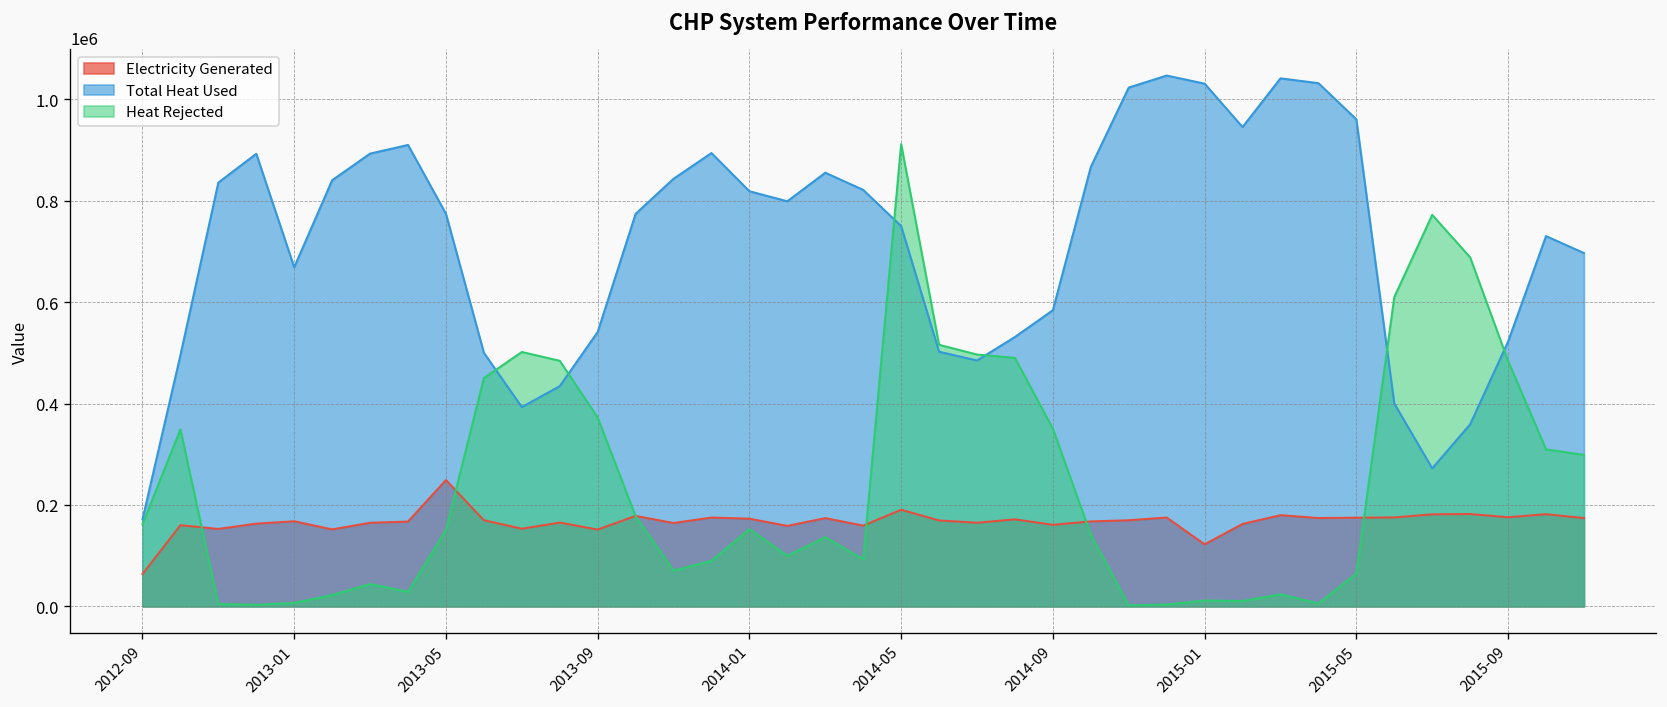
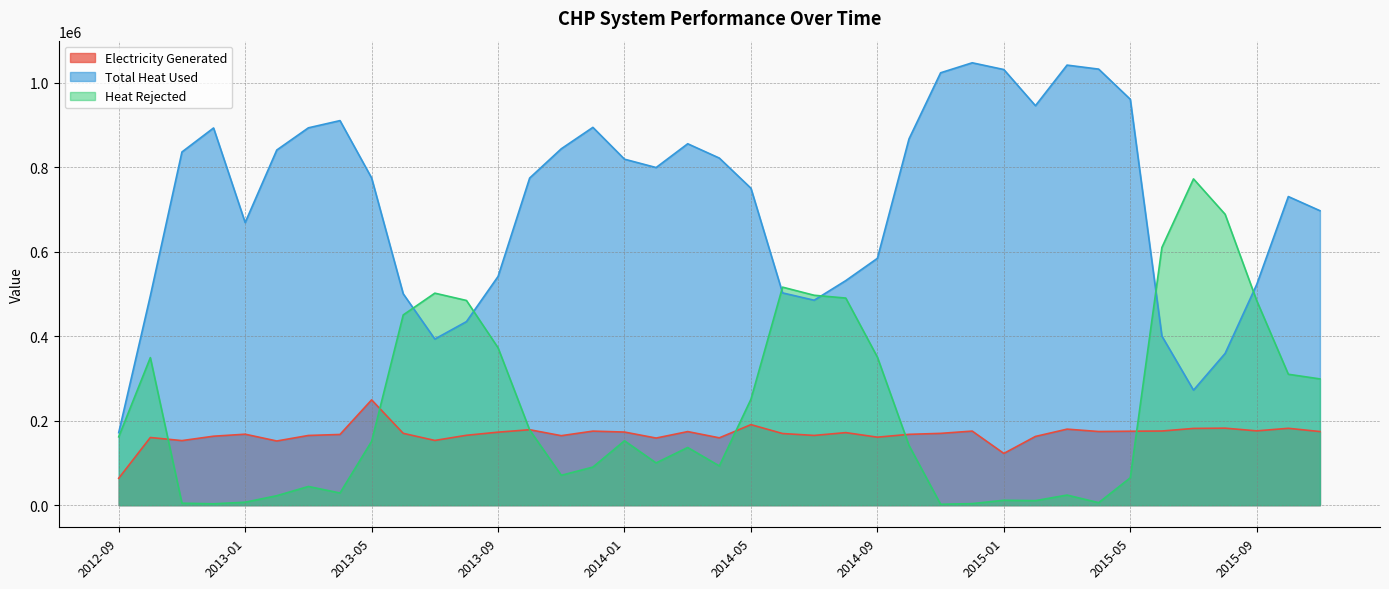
Electricity Generated, 2013-09: 150000 -> 170000
Heat Rejected, 2014-05: 910000 -> 250000
